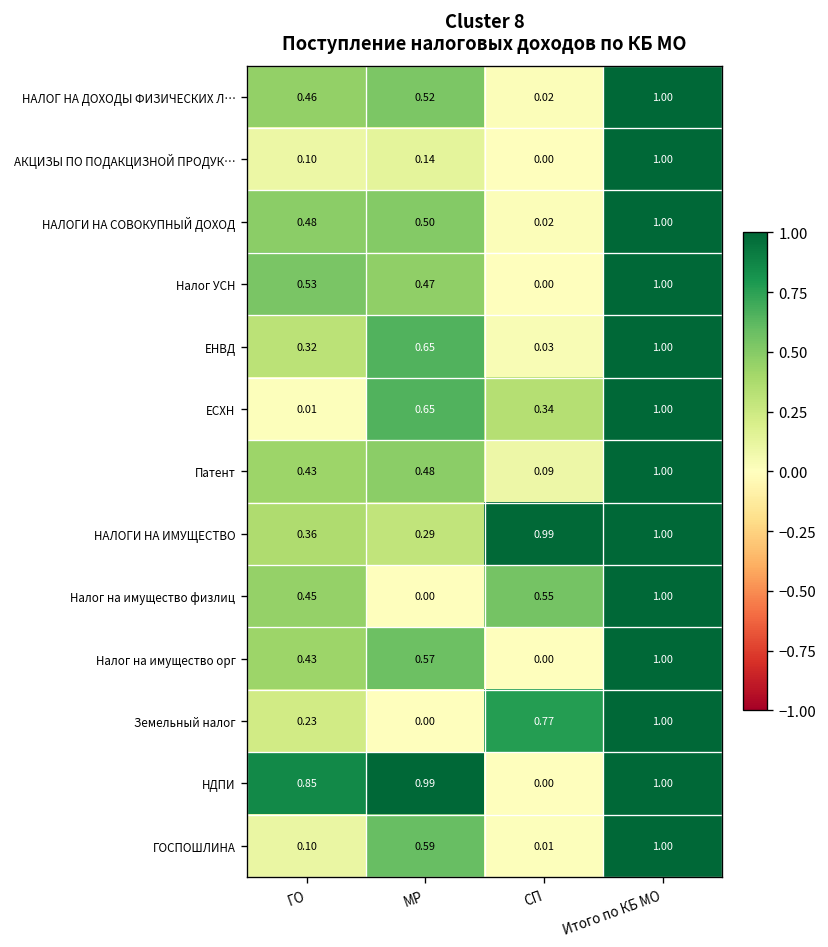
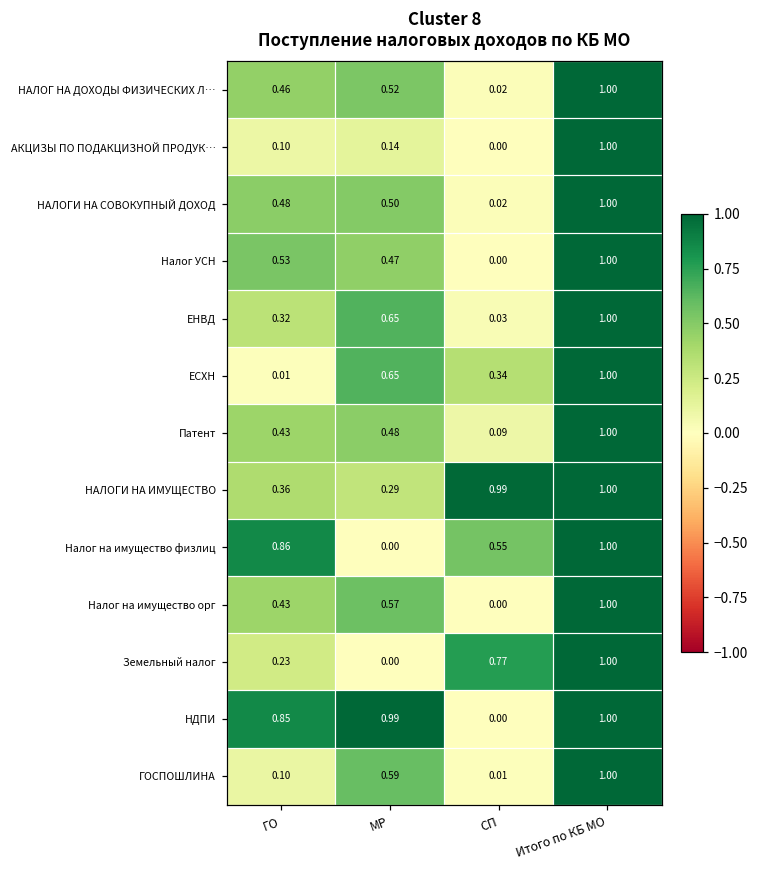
Налог на имущество физлиц, ГО: 0.45 -> 0.86
